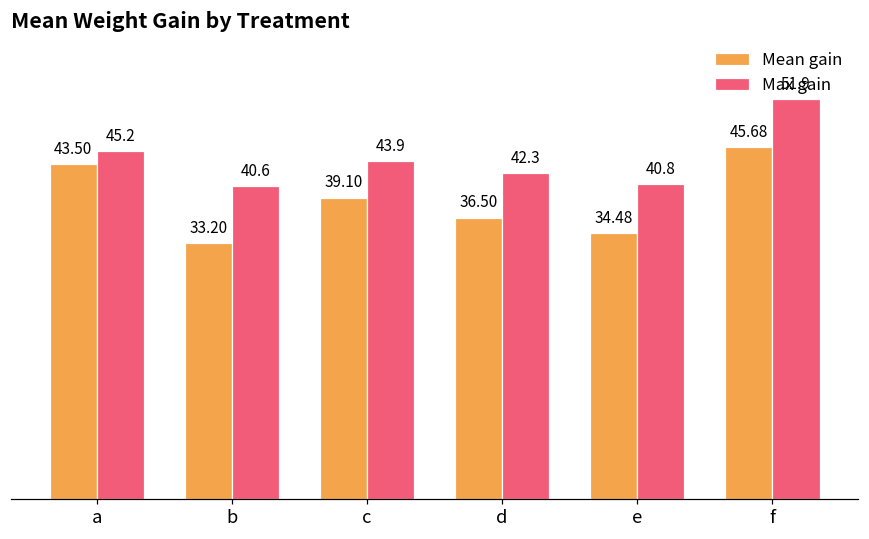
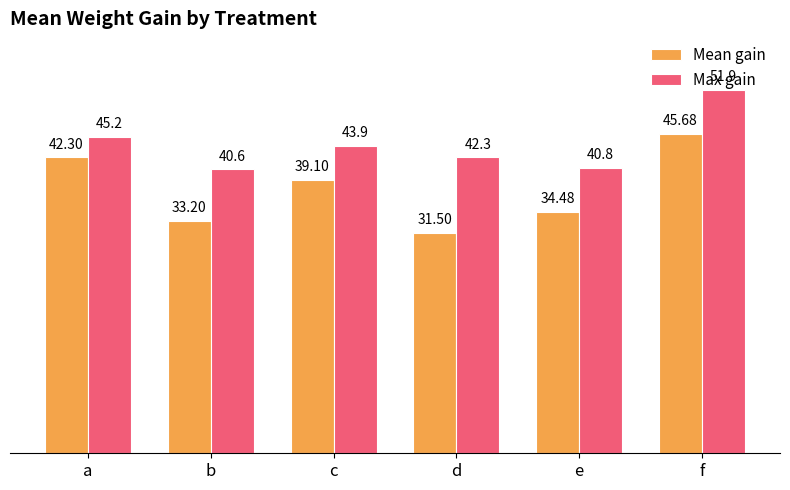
Mean gain, a: 43.50 -> 42.30
Mean gain, d: 36.50 -> 31.50
